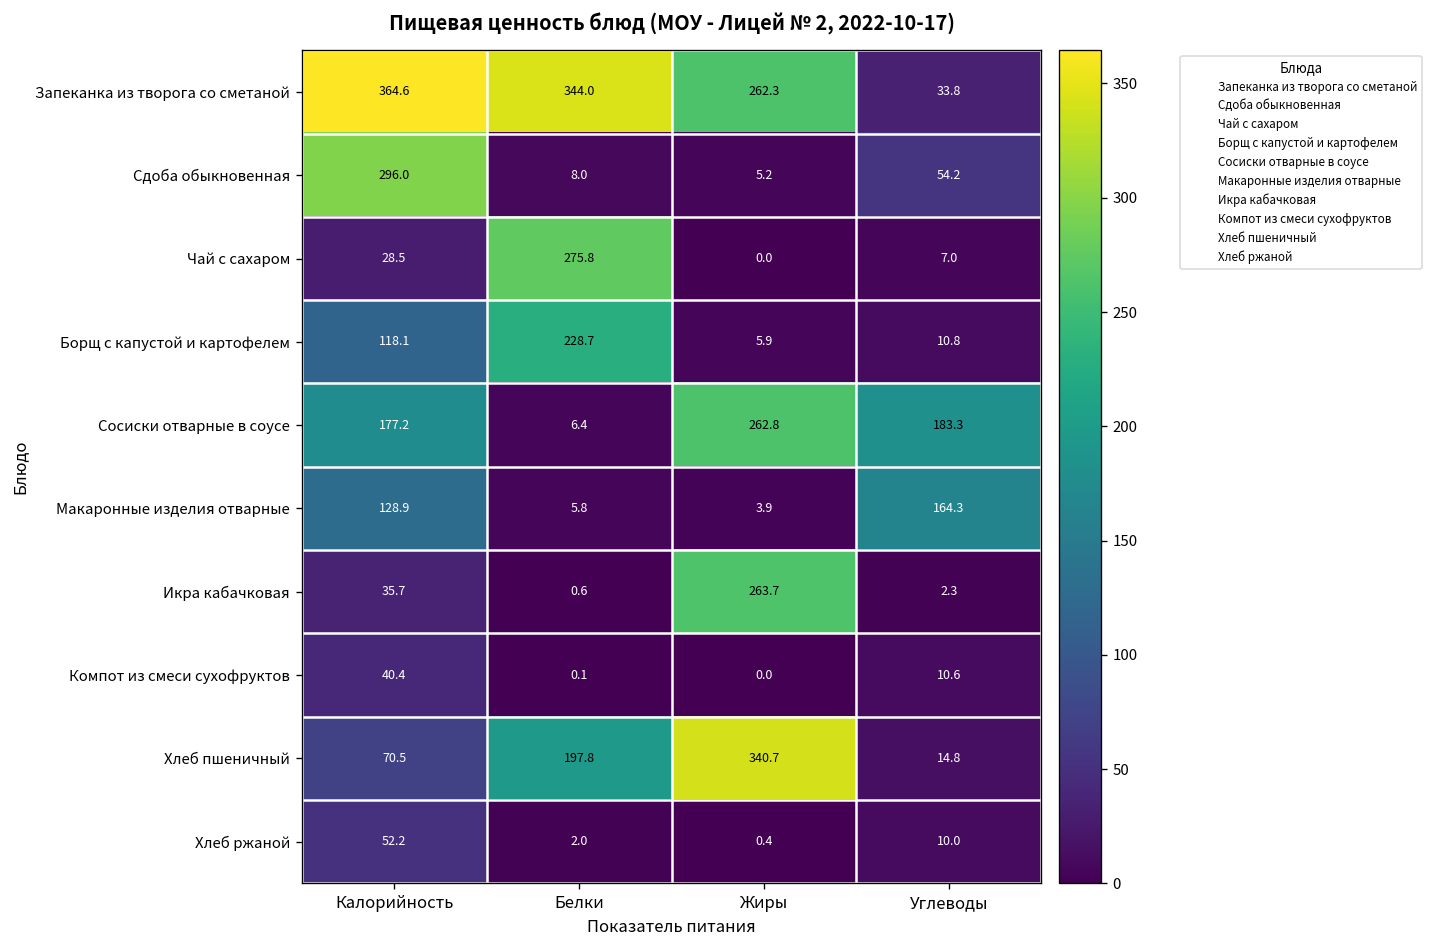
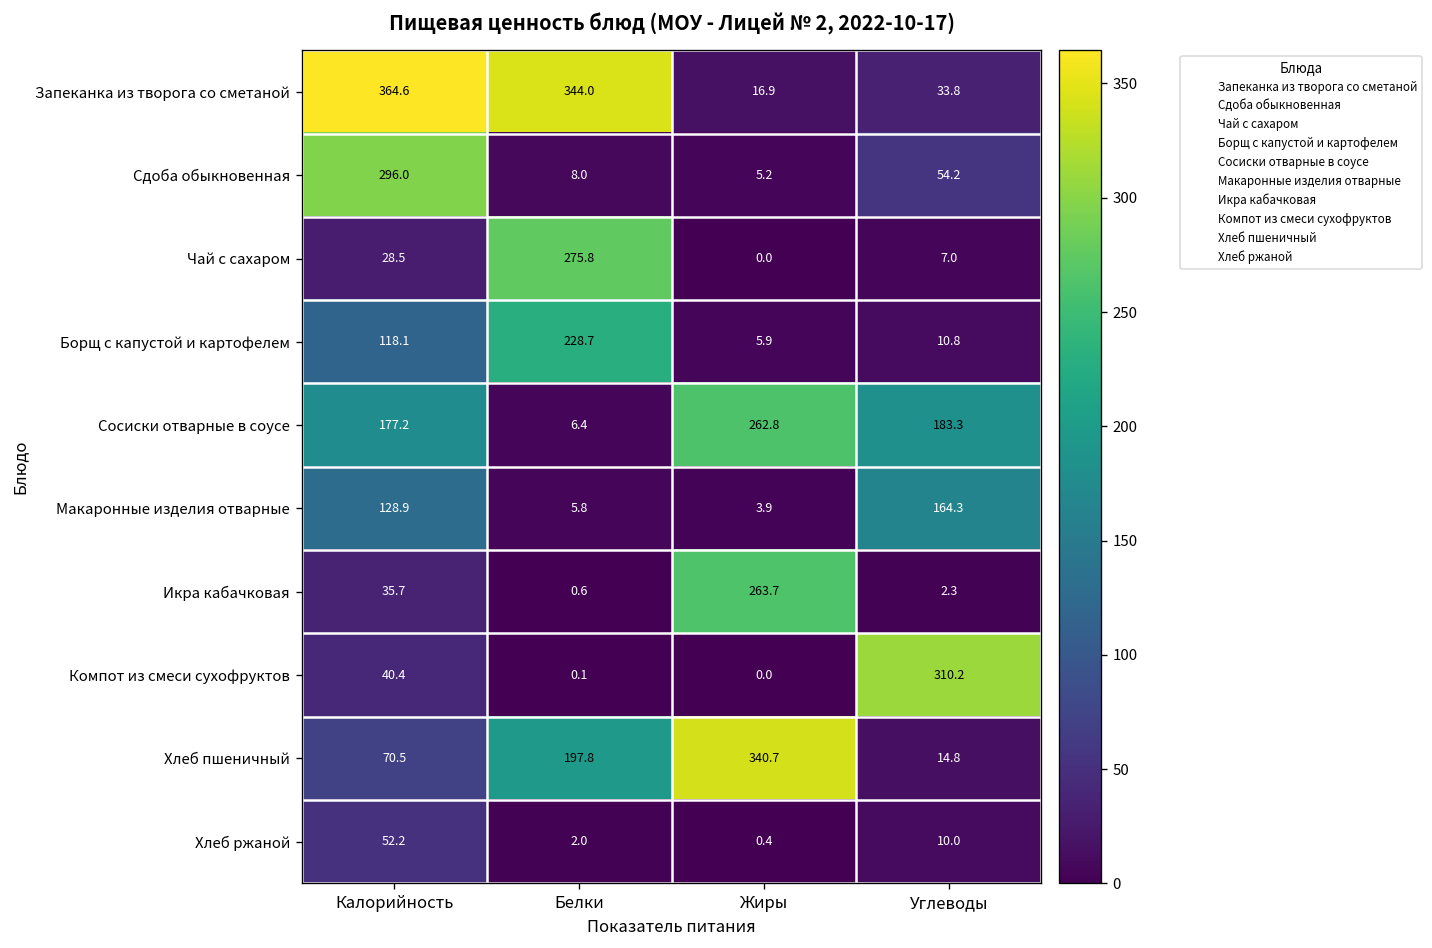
Запеканка из творога со сметаной, Жиры: 262.3 -> 16.9
Компот из смеси сухофруктов, Углеводы: 10.6 -> 310.2
